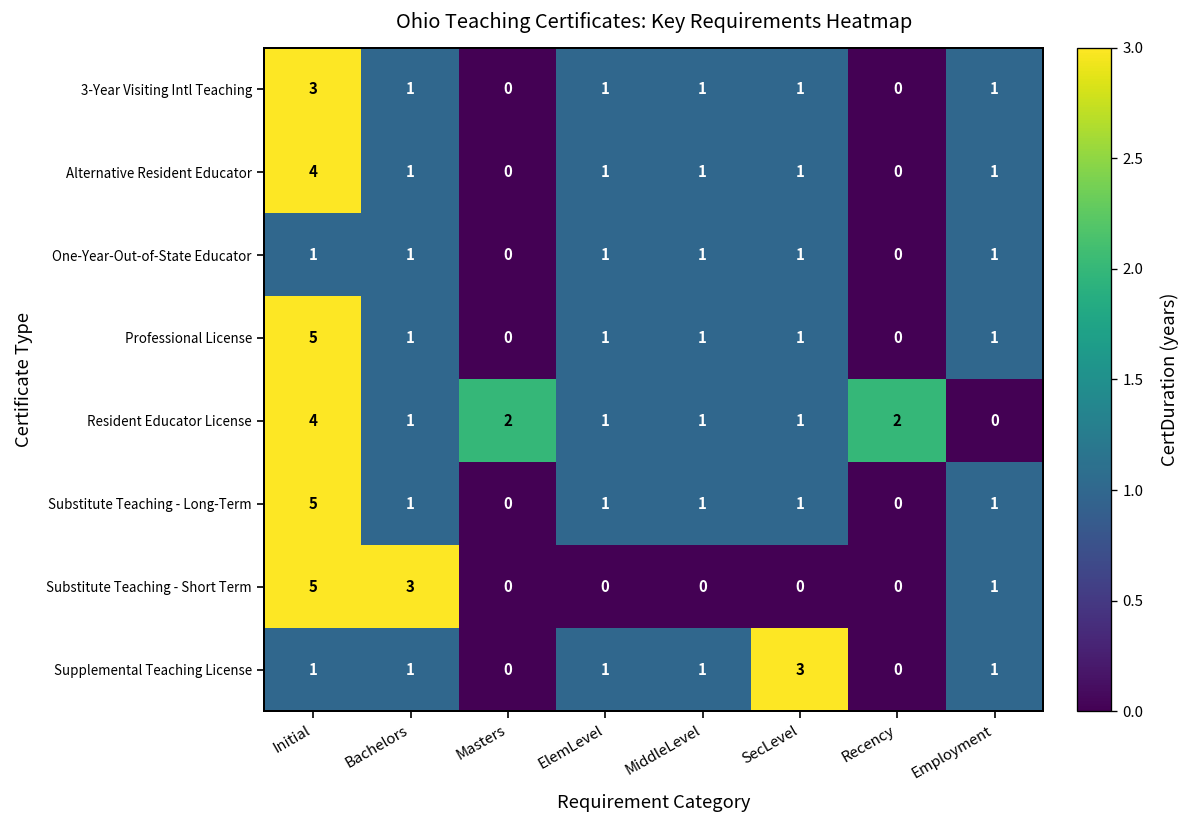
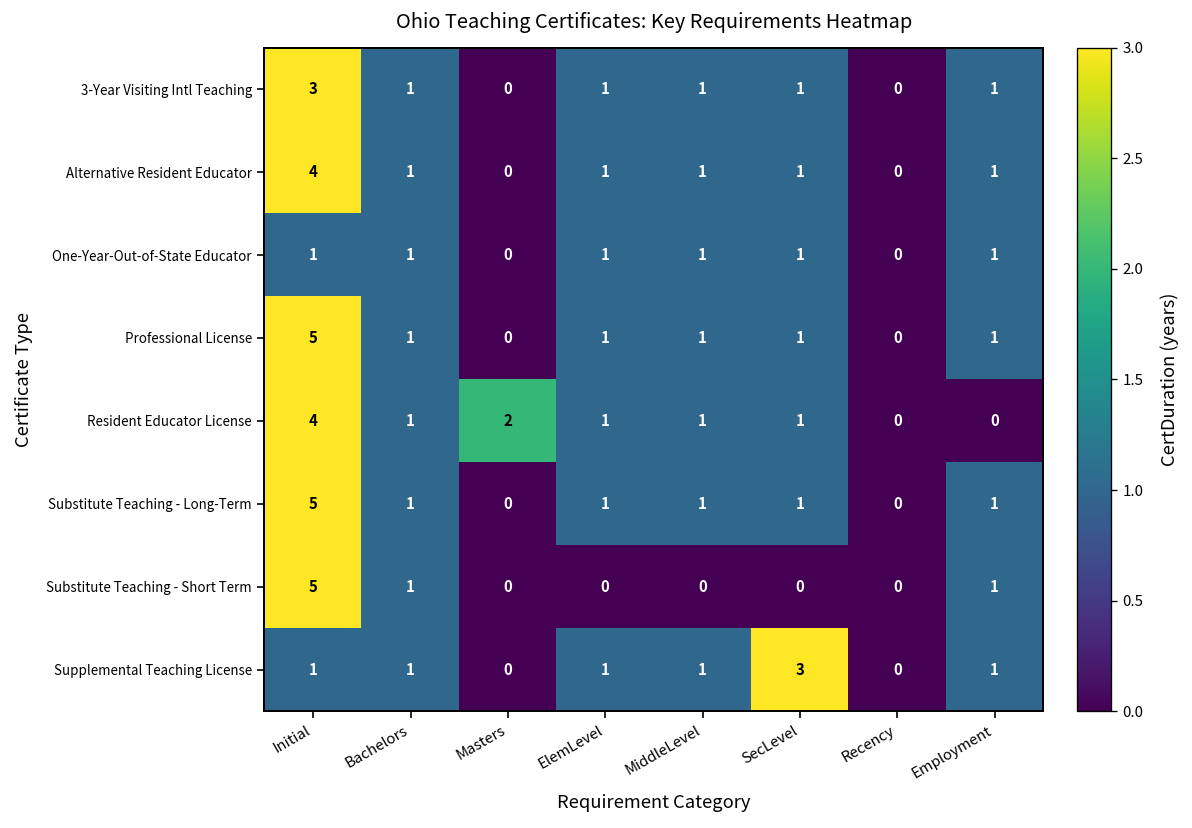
Resident Educator License, Recency: 2 -> 0
Substitute Teaching - Short Term, Bachelors: 3 -> 1
